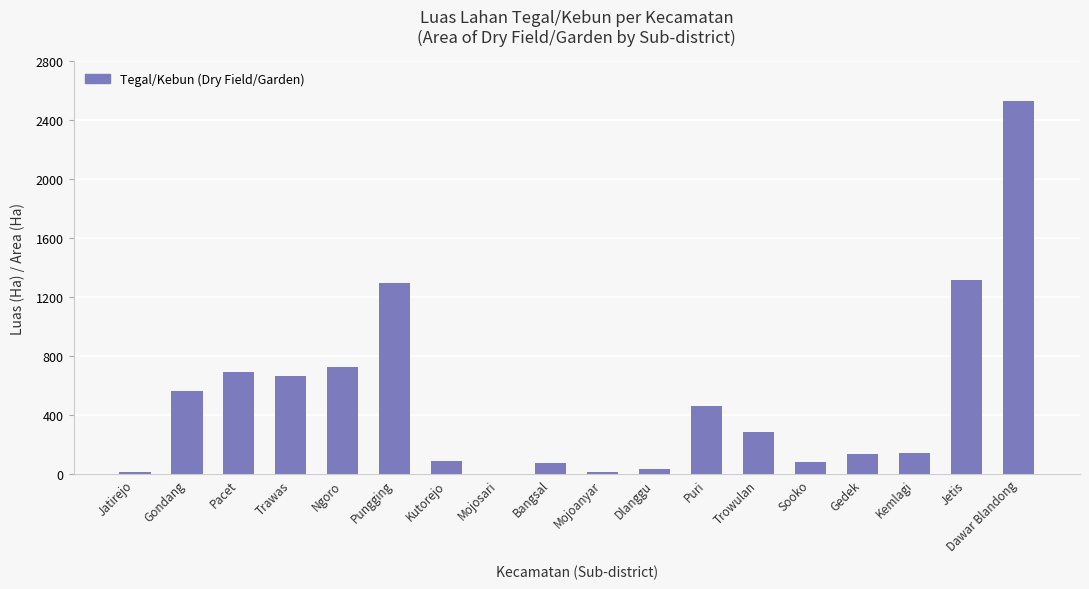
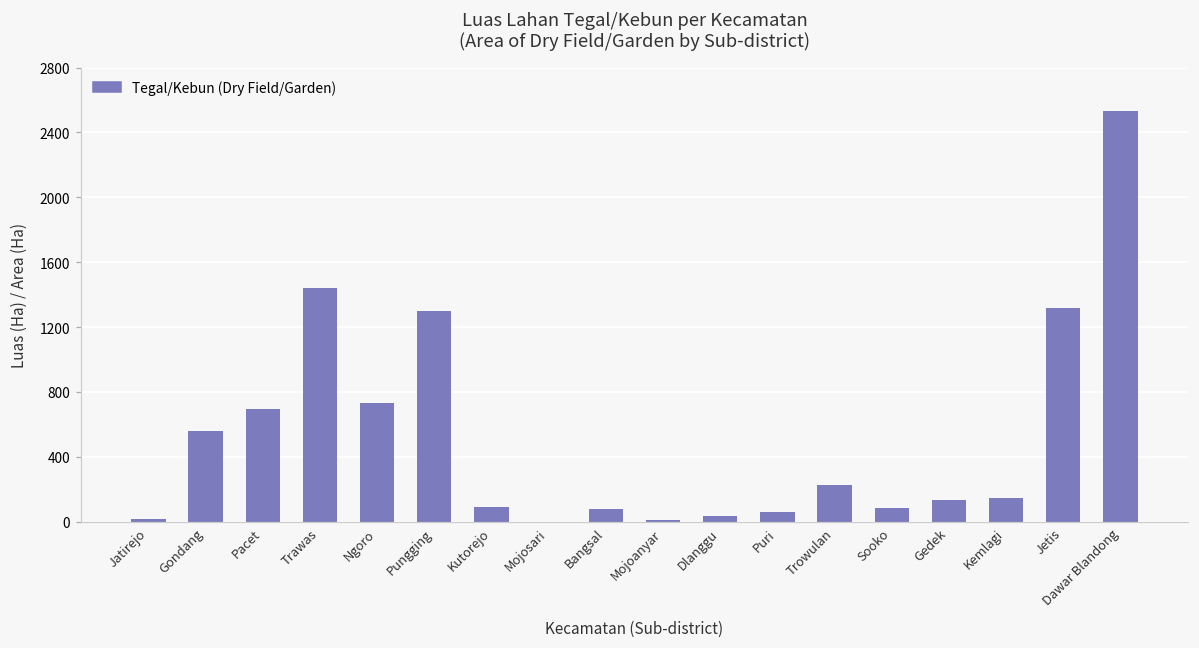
Trawas: 670 -> 1440
Puri: 460 -> 60
Trowulan: 290 -> 230
